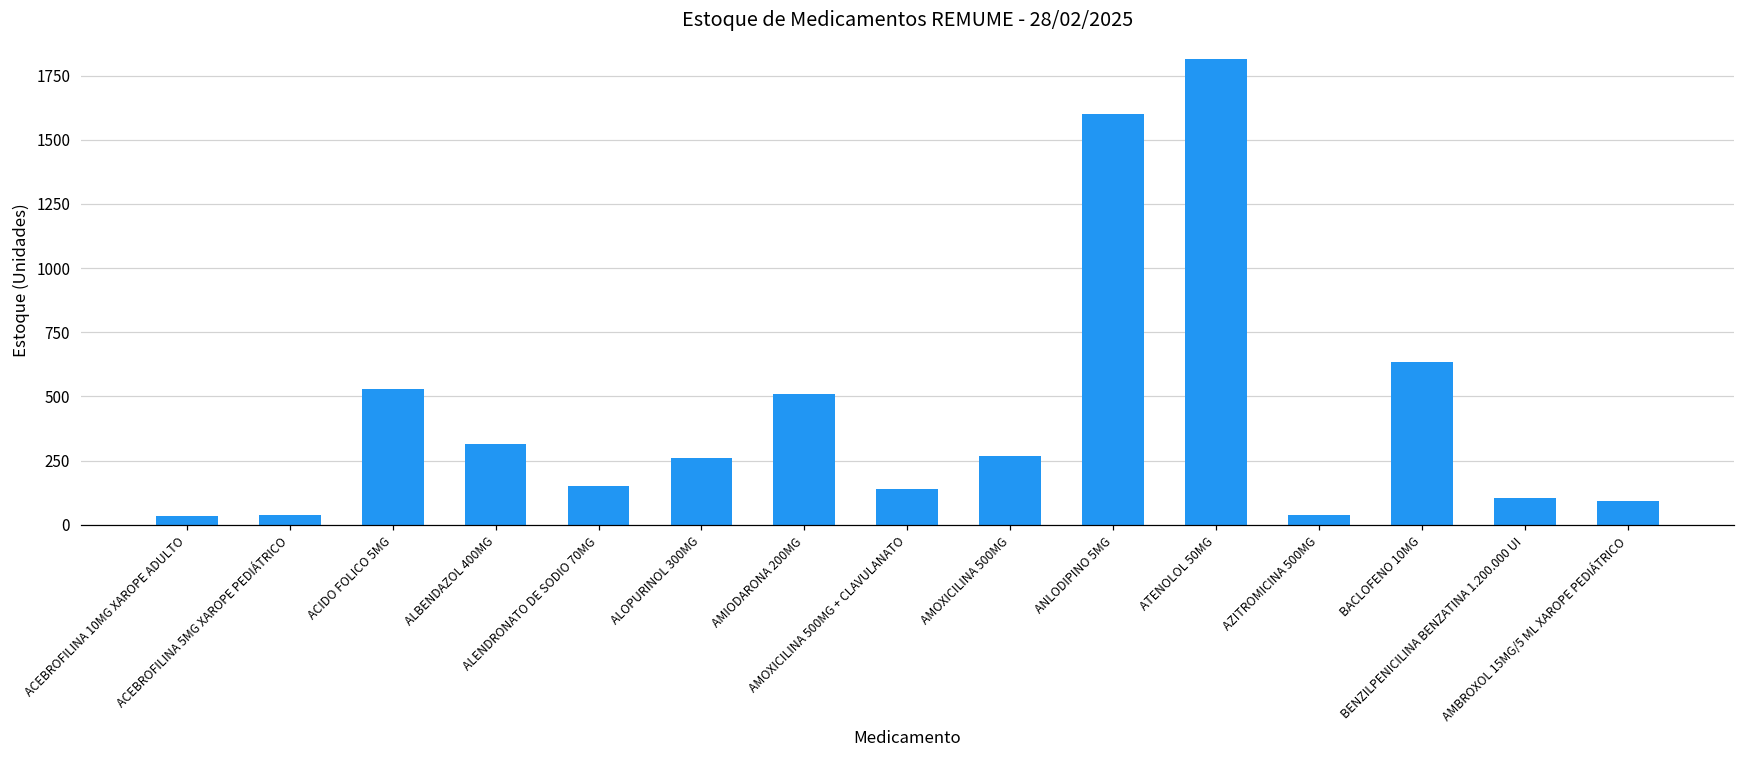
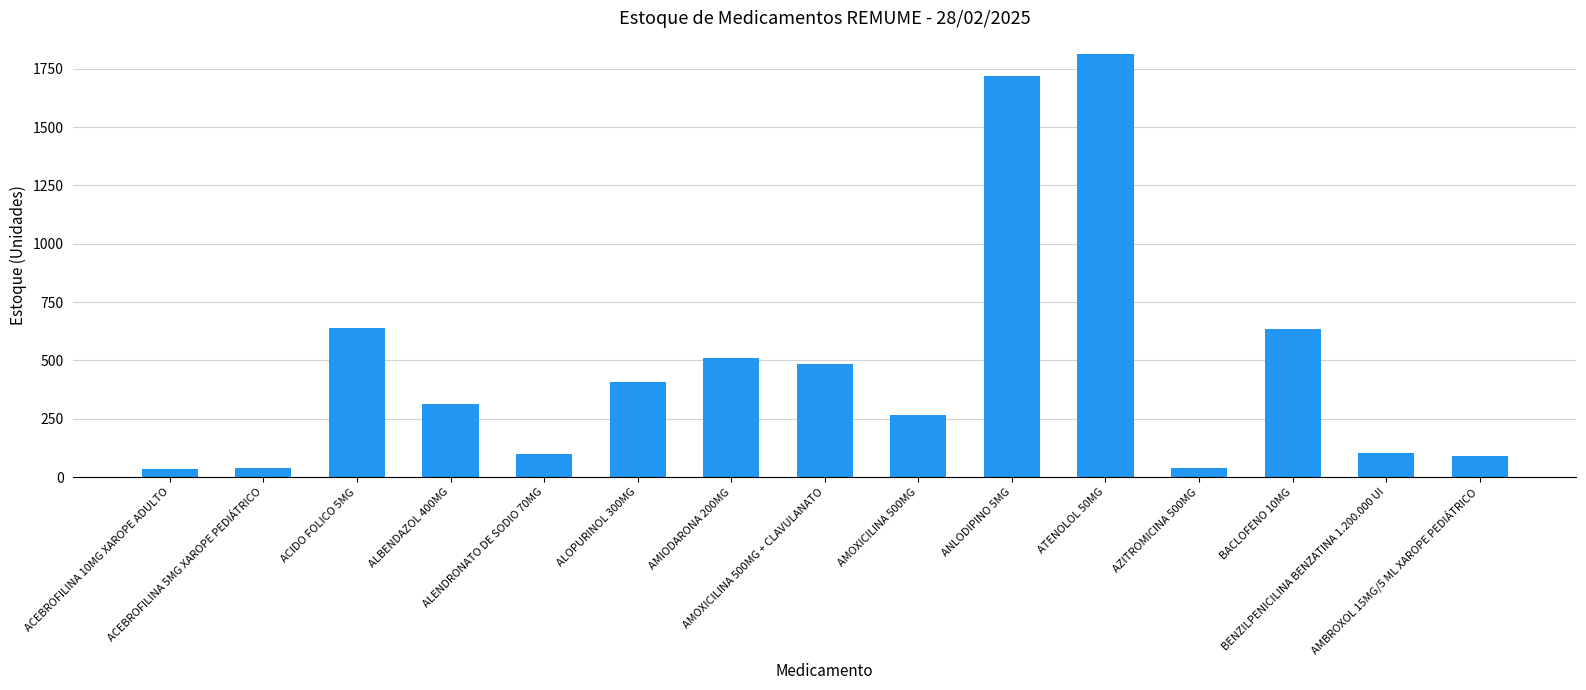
ACIDO FOLICO 5MG: 530 -> 640
ALENDRONATO DE SODIO 70MG: 150 -> 100
ALOPURINOL 300MG: 260 -> 410
AMOXICILINA 500MG + CLAVULANATO: 140 -> 480
ANLODIPINO 5MG: 1600 -> 1720
